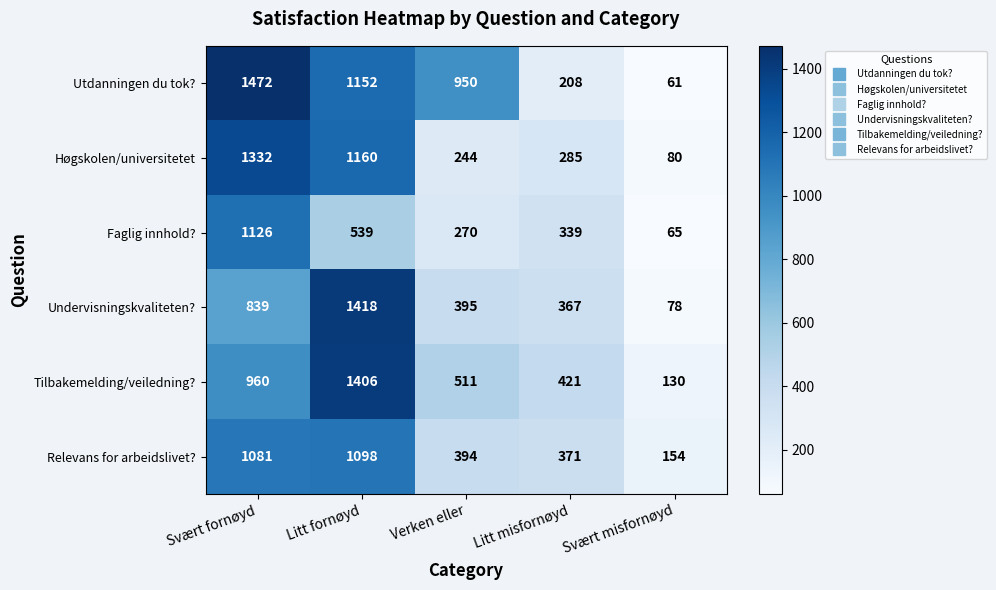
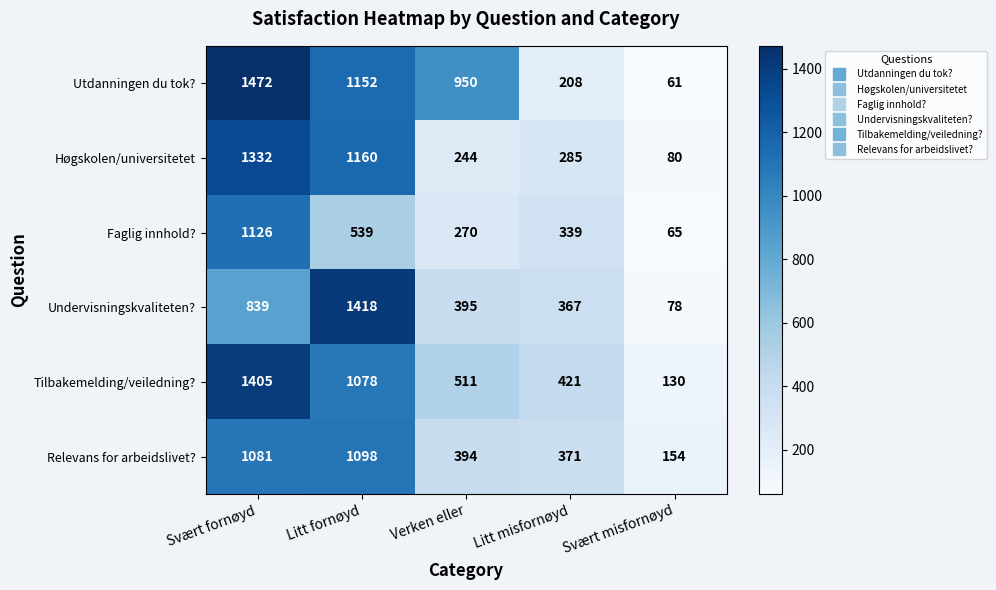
Tilbakemelding/veiledning?, Svært fornøyd: 960 -> 1405
Tilbakemelding/veiledning?, Litt fornøyd: 1406 -> 1078
